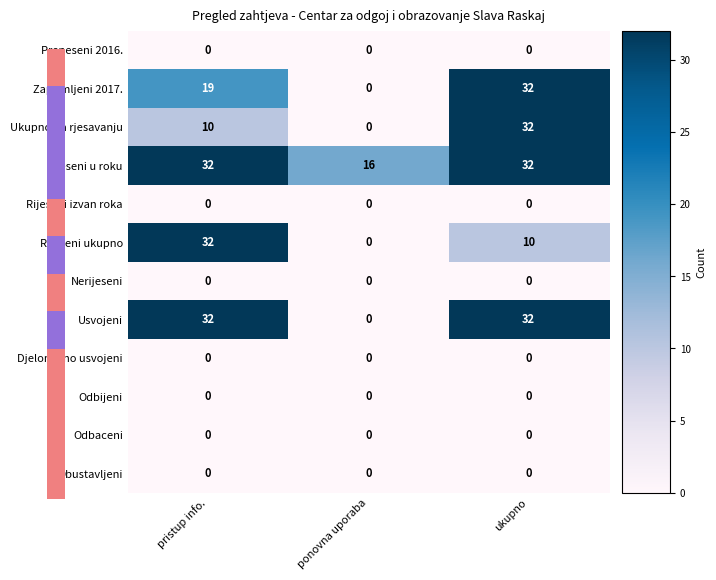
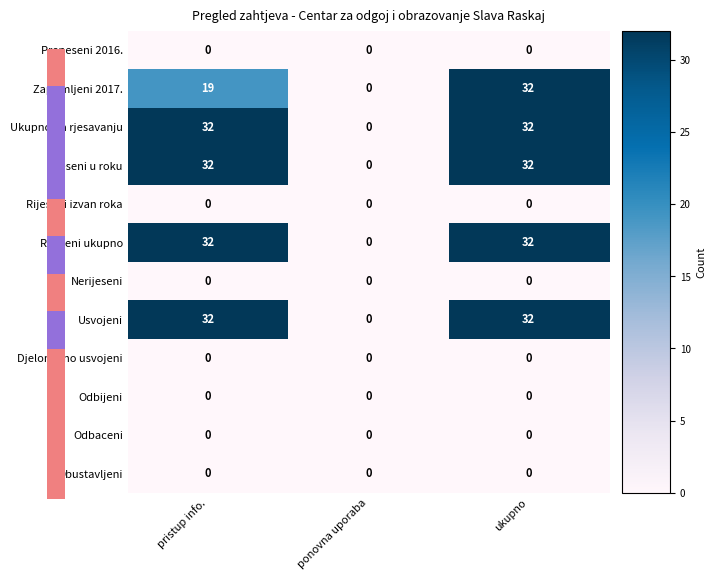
Pregled zahtjeva - Centar za odgoj i obrazovanje Slava Raskaj, Ukupno na rjesavanju, pristup info.: 10 -> 32
Pregled zahtjeva - Centar za odgoj i obrazovanje Slava Raskaj, Rijeseni u roku, ponovna uporaba: 16 -> 0
Pregled zahtjeva - Centar za odgoj i obrazovanje Slava Raskaj, Rijeseni ukupno, ukupno: 10 -> 32
